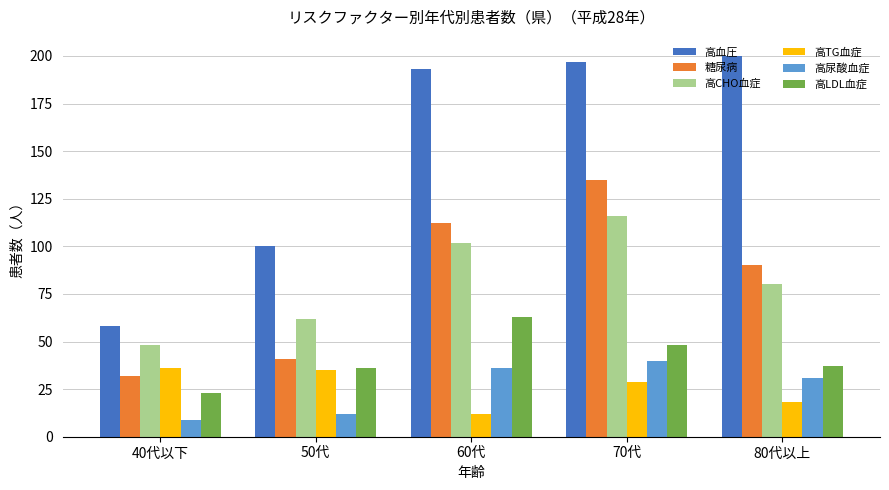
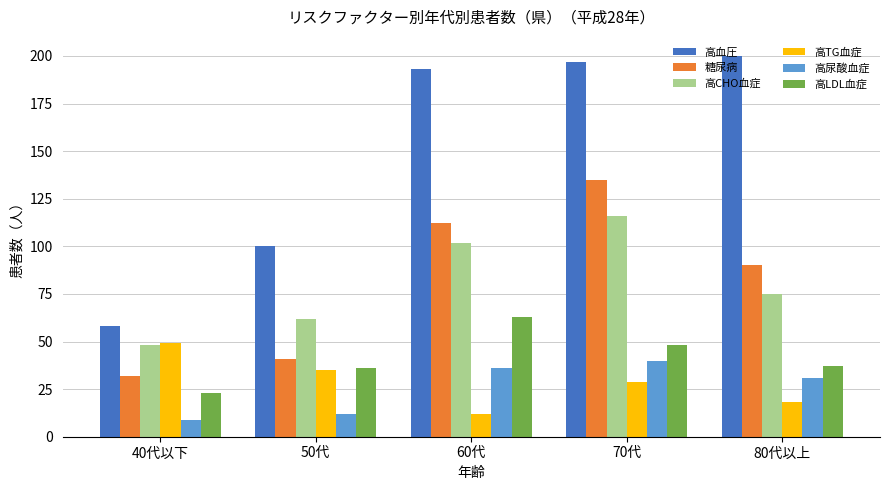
高TG血症, 40代以下: 36 -> 49
高CHO血症, 80代以上: 80 -> 75
